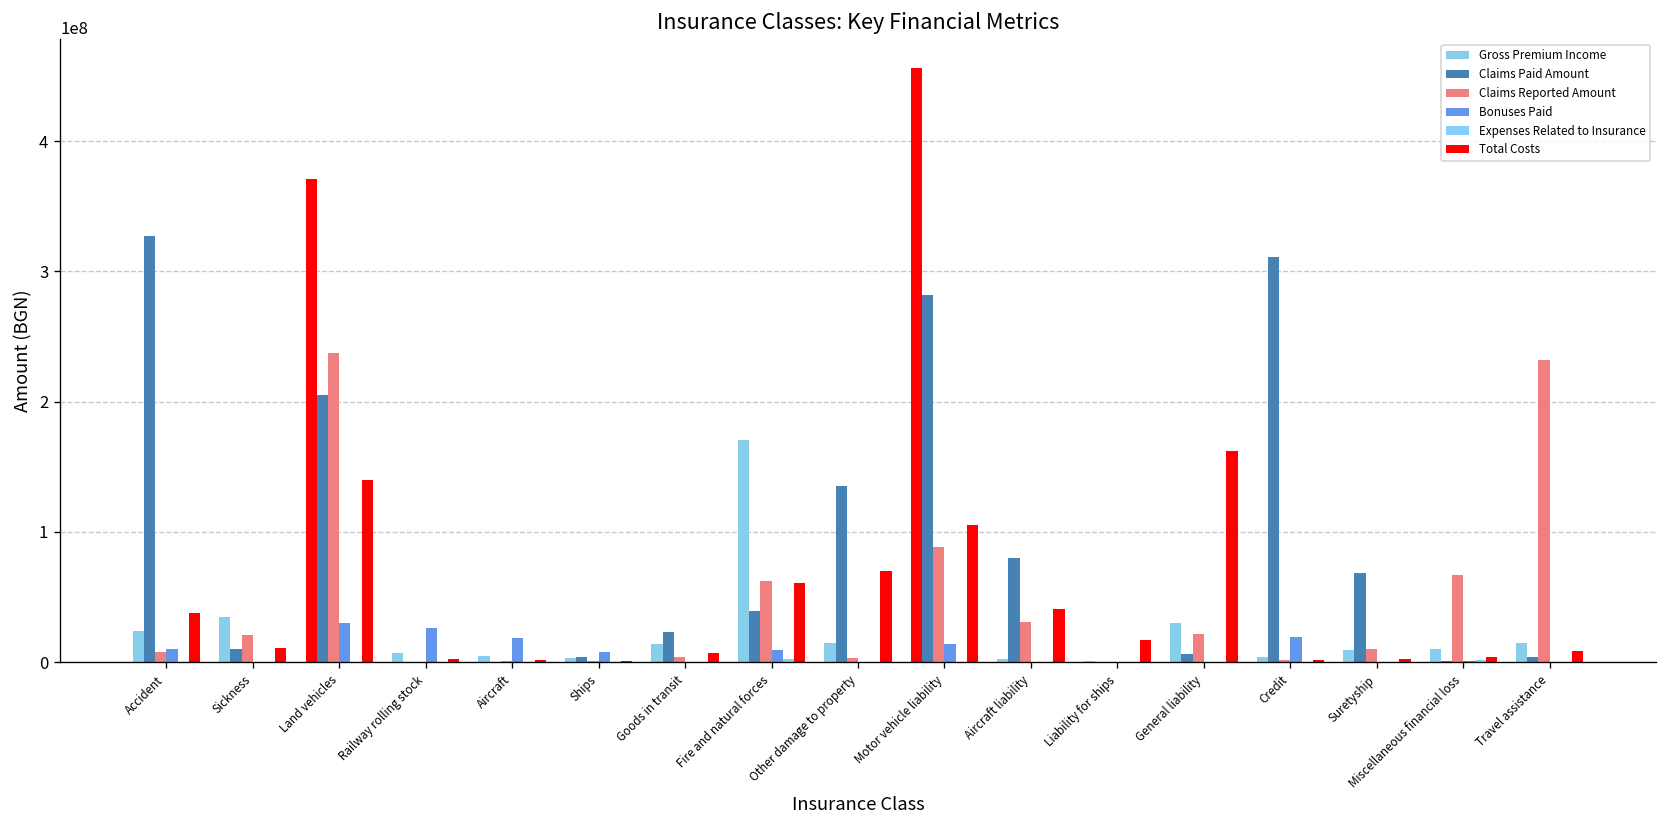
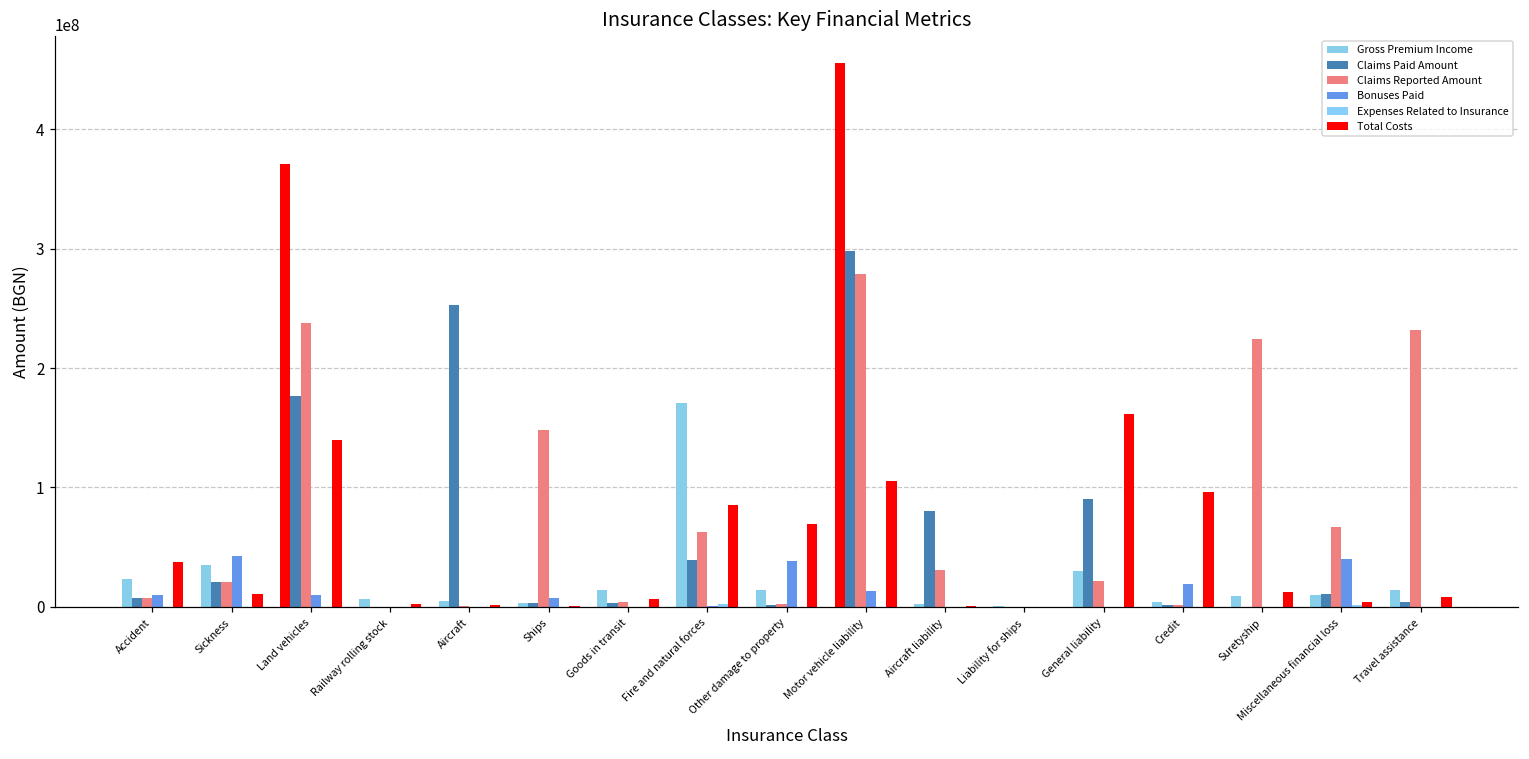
Claims Paid Amount, Accident: 327000000 -> 7000000
Claims Paid Amount, Sickness: 10000000 -> 21000000
Bonuses Paid, Sickness: 0 -> 43000000
Claims Paid Amount, Land vehicles: 205000000 -> 176000000
Bonuses Paid, Land vehicles: 30000000 -> 10000000
Bonuses Paid, Railway rolling stock: 26000000 -> 0
Claims Paid Amount, Aircraft: 0 -> 253000000
Bonuses Paid, Aircraft: 19000000 -> 0
Claims Reported Amount, Ships: 1000000 -> 149000000
Claims Paid Amount, Goods in transit: 23000000 -> 3000000
Bonuses Paid, Fire and natural forces: 9000000 -> 1000000
Total Costs, Fire and natural forces: 61000000 -> 85000000
Claims Paid Amount, Other damage to property: 135000000 -> 2000000
Bonuses Paid, Other damage to property: 0 -> 38000000
Claims Paid Amount, Motor vehicle liability: 282000000 -> 298000000
Claims Reported Amount, Motor vehicle liability: 88000000 -> 279000000
Total Costs, Aircraft liability: 41000000 -> 0
Total Costs, Liability for ships: 17000000 -> 0
Claims Paid Amount, General liability: 7000000 -> 91000000
Claims Paid Amount, Credit: 311000000 -> 1000000
Total Costs, Credit: 2000000 -> 97000000
Claims Paid Amount, Suretyship: 68000000 -> 0
Claims Reported Amount, Suretyship: 10000000 -> 224000000
Total Costs, Suretyship: 2000000 -> 12000000
Claims Paid Amount, Miscellaneous financial loss: 1000000 -> 10000000
Bonuses Paid, Miscellaneous financial loss: 1000000 -> 40000000
